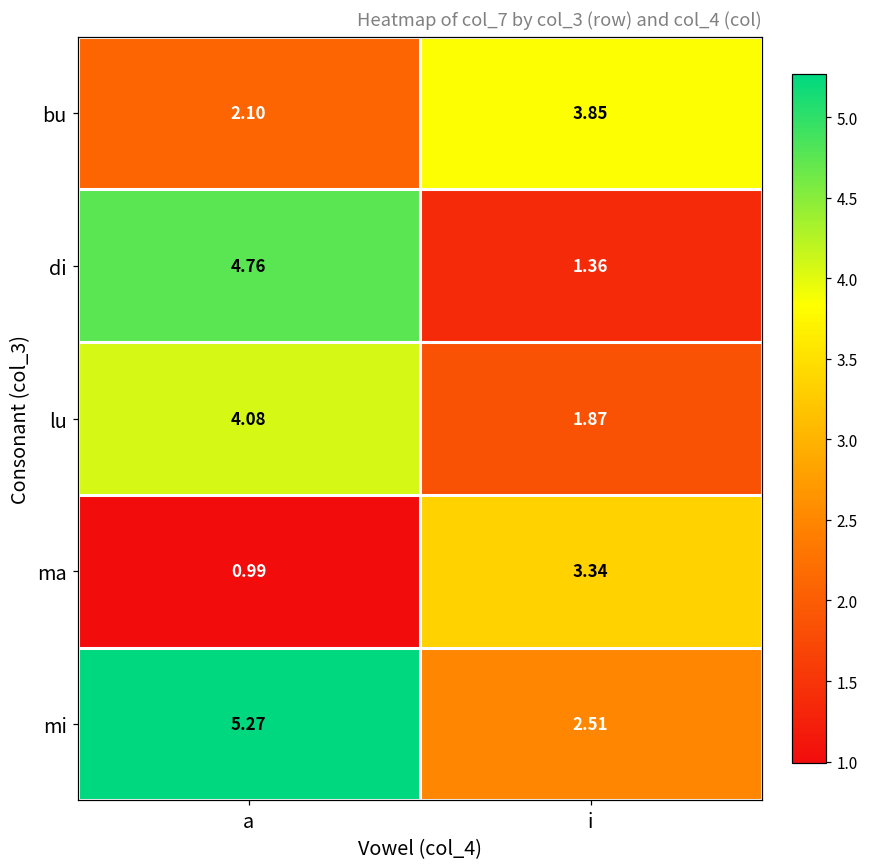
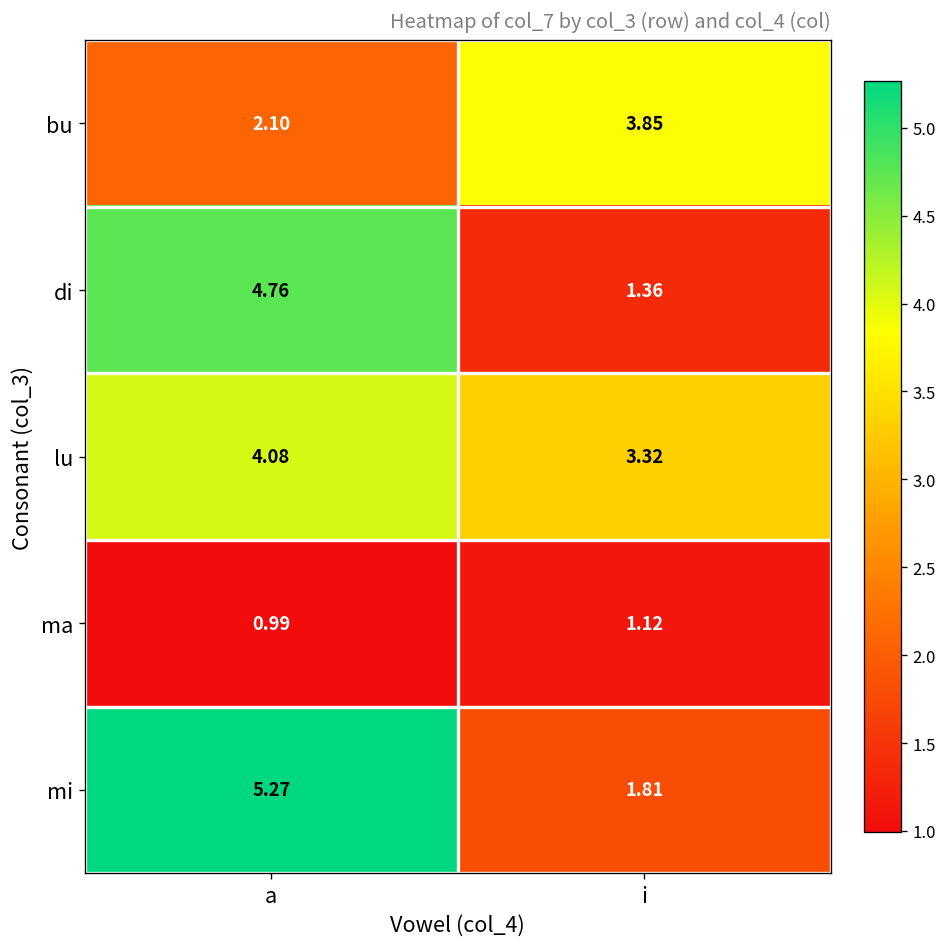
lu, i: 1.87 -> 3.32
ma, i: 3.34 -> 1.12
mi, i: 2.51 -> 1.81
